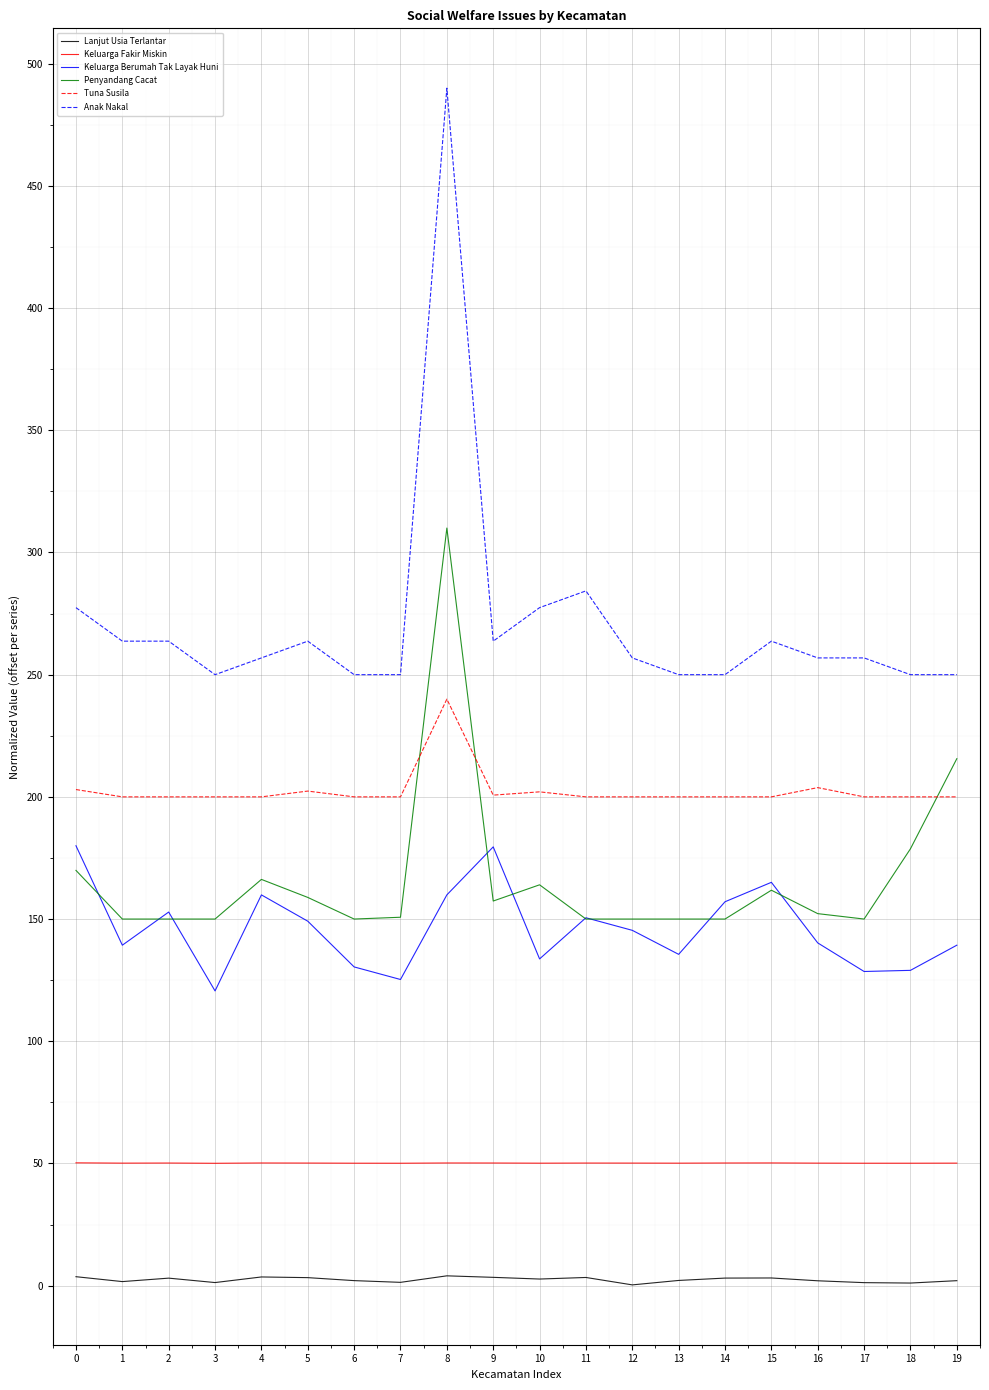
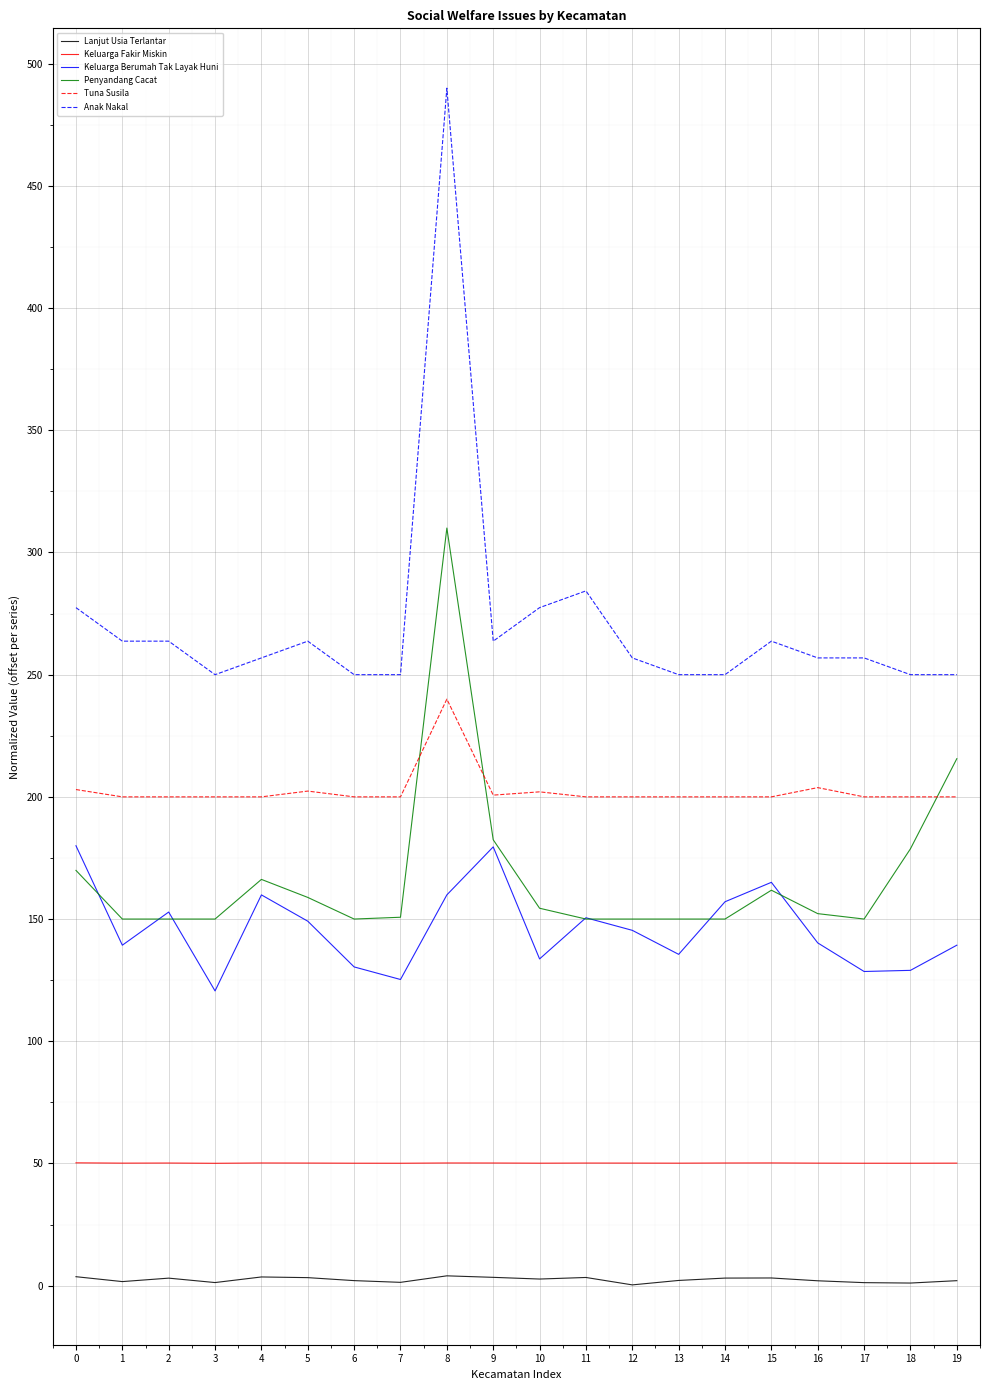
Penyandang Cacat, 9: 157 -> 182
Penyandang Cacat, 10: 164 -> 154
